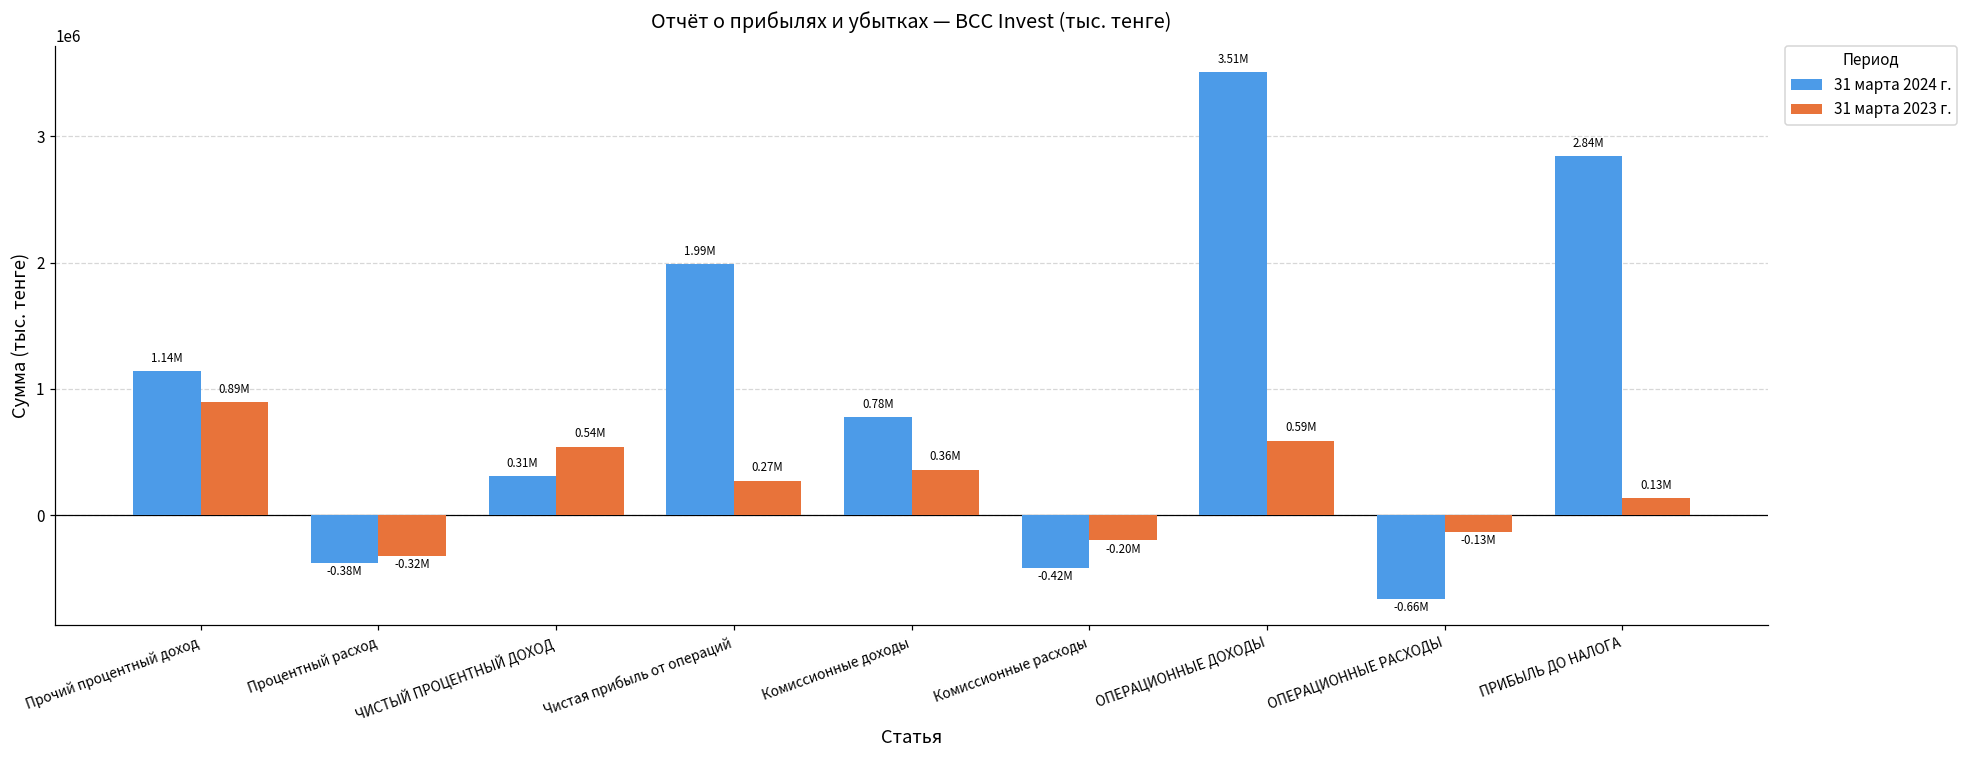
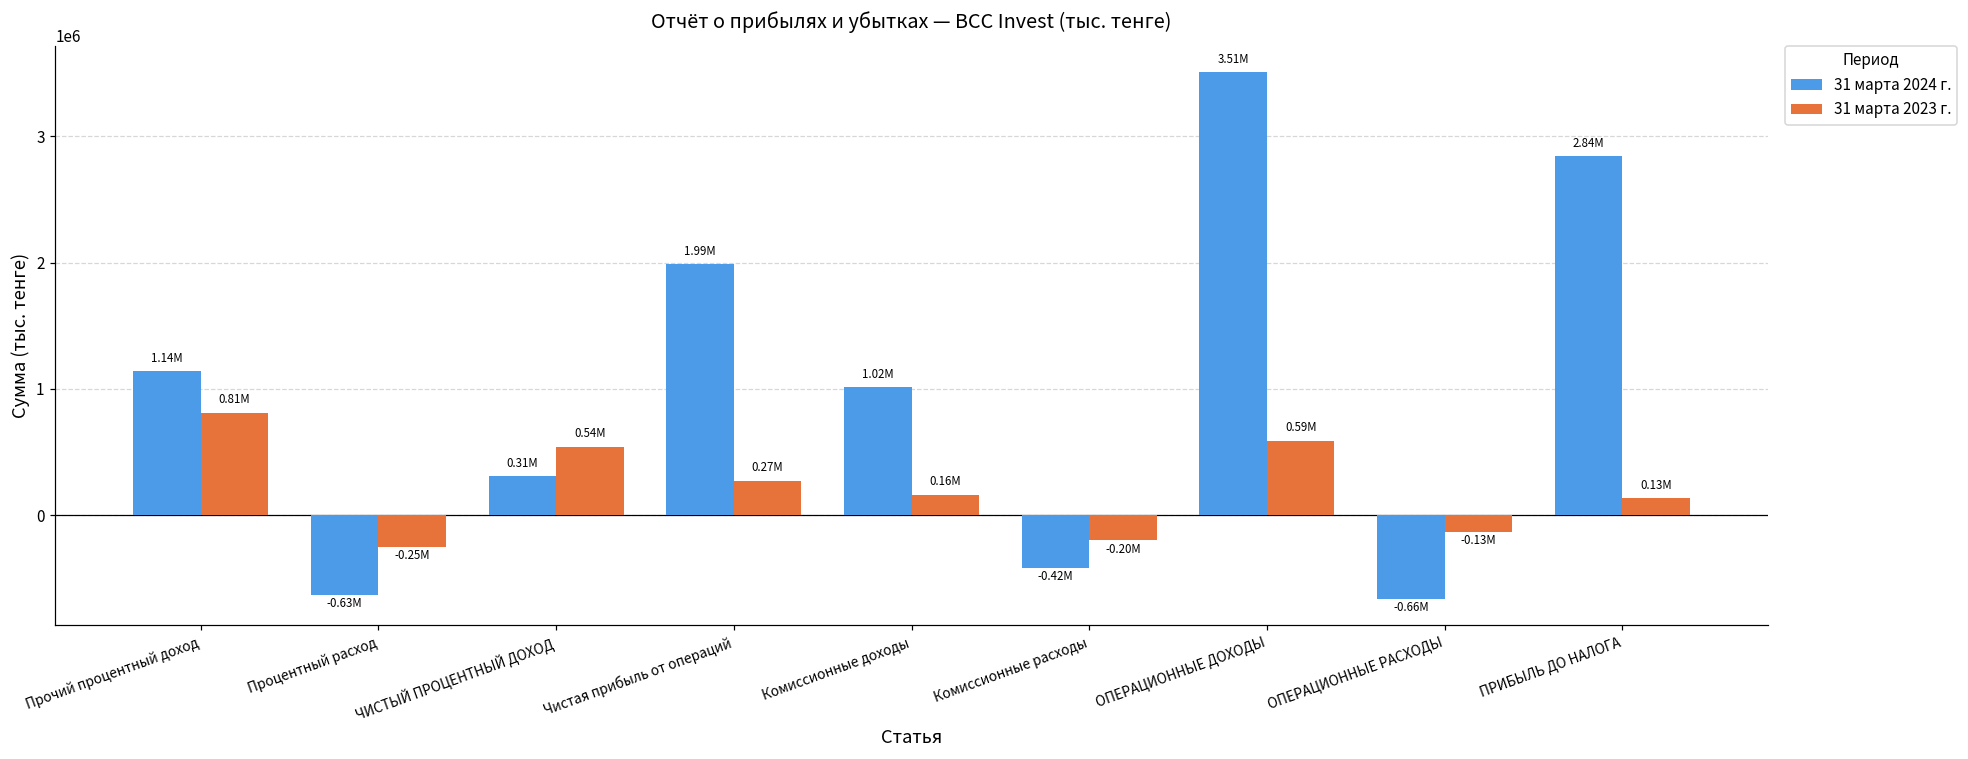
31 марта 2023 г., Прочий процентный доход: 0.89M -> 0.81M
31 марта 2024 г., Процентный расход: -0.38M -> -0.63M
31 марта 2023 г., Процентный расход: -0.32M -> -0.25M
31 марта 2024 г., Комиссионные доходы: 0.78M -> 1.02M
31 марта 2023 г., Комиссионные доходы: 0.36M -> 0.16M
